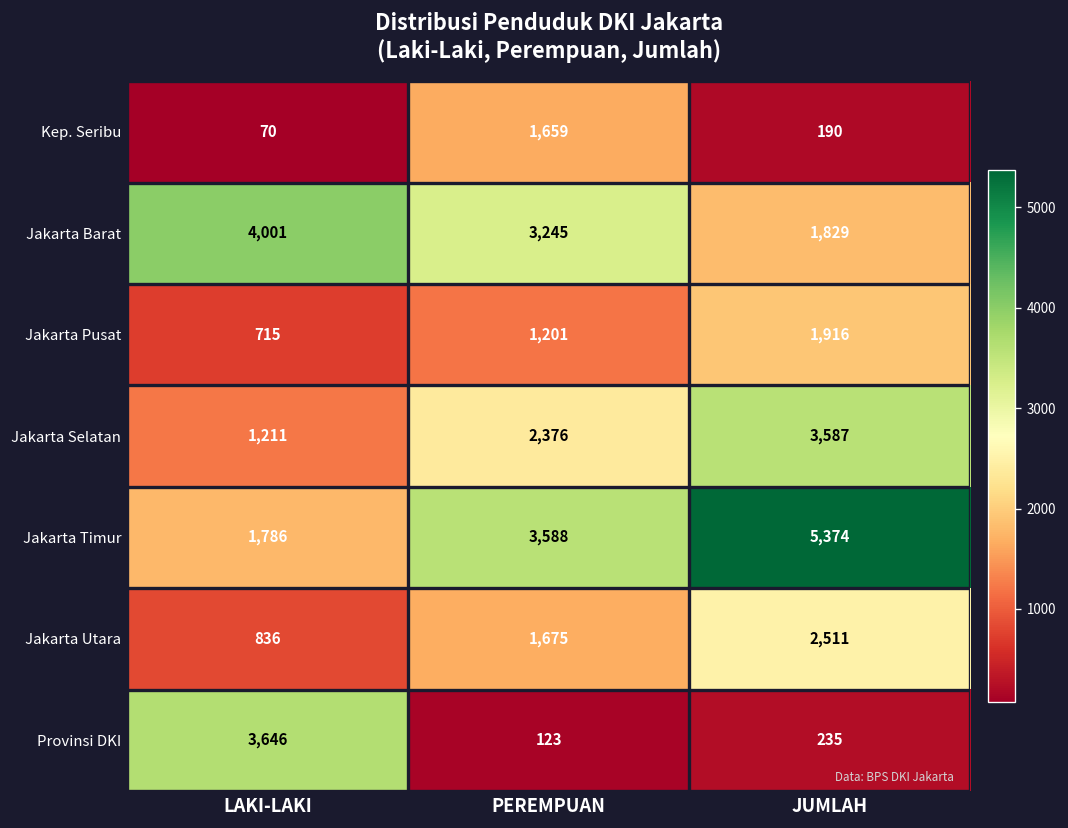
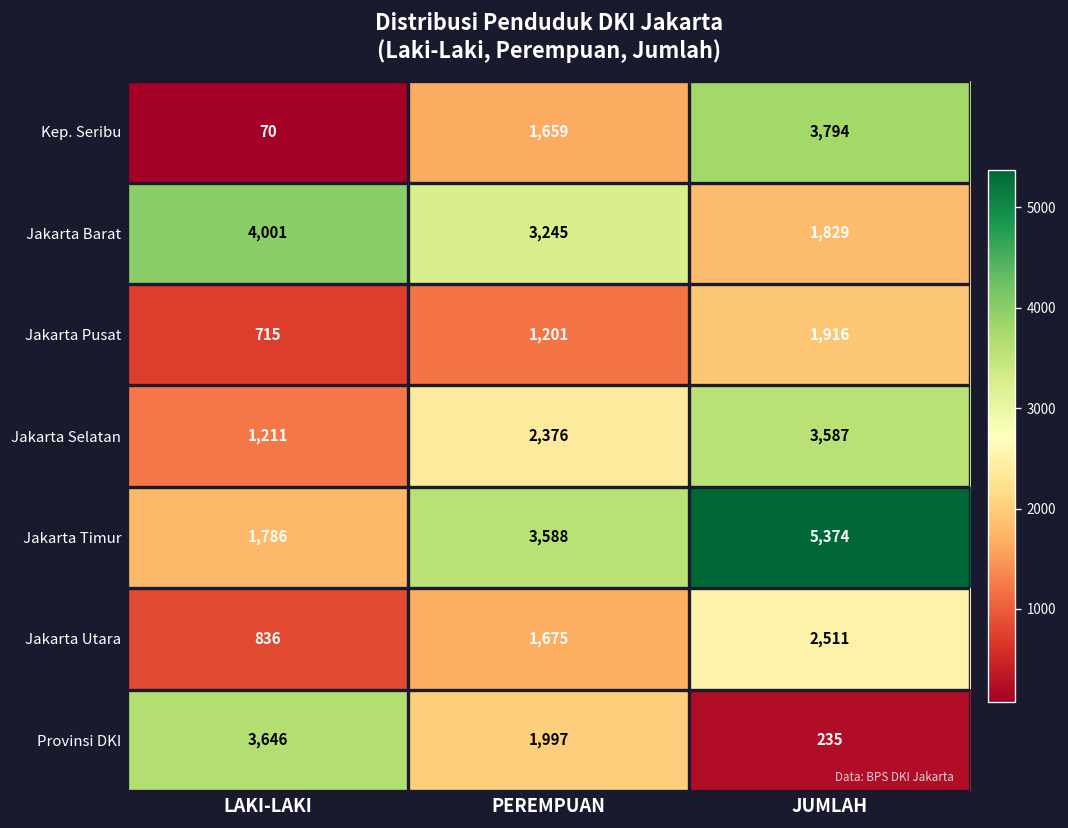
Kep. Seribu, JUMLAH: 190 -> 3,794
Provinsi DKI, PEREMPUAN: 123 -> 1,997
